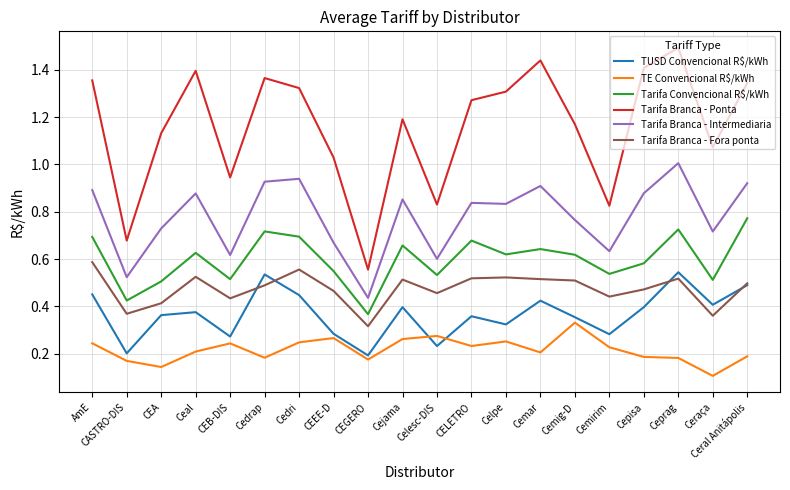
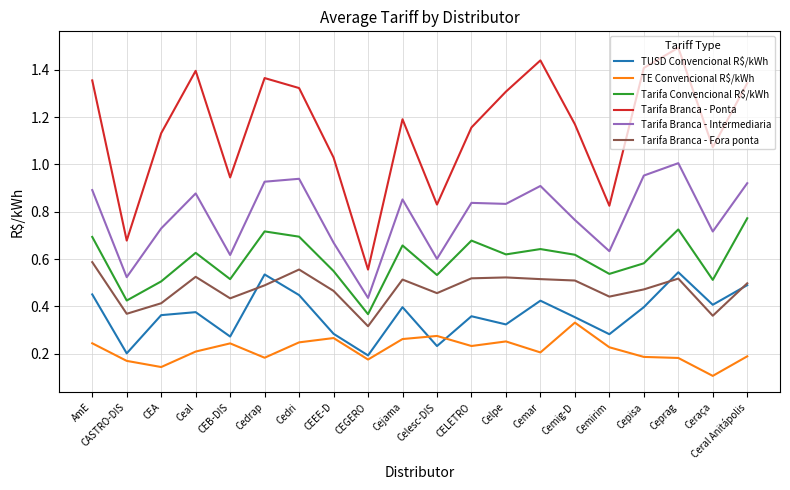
Tarifa Branca - Ponta, CELETRO: 1.27 -> 1.16
Tarifa Branca - Intermediaria, Cepisa: 0.88 -> 0.95
